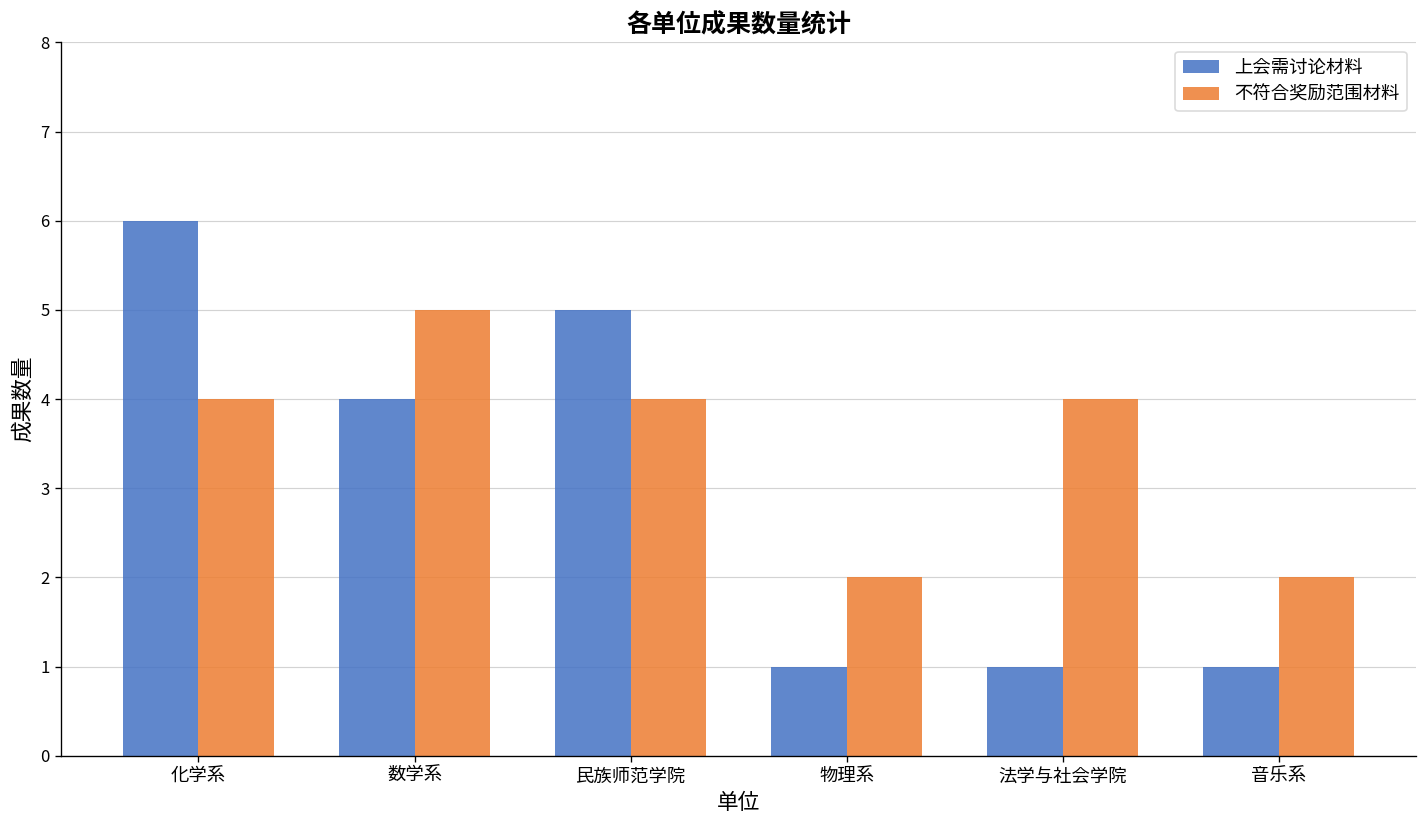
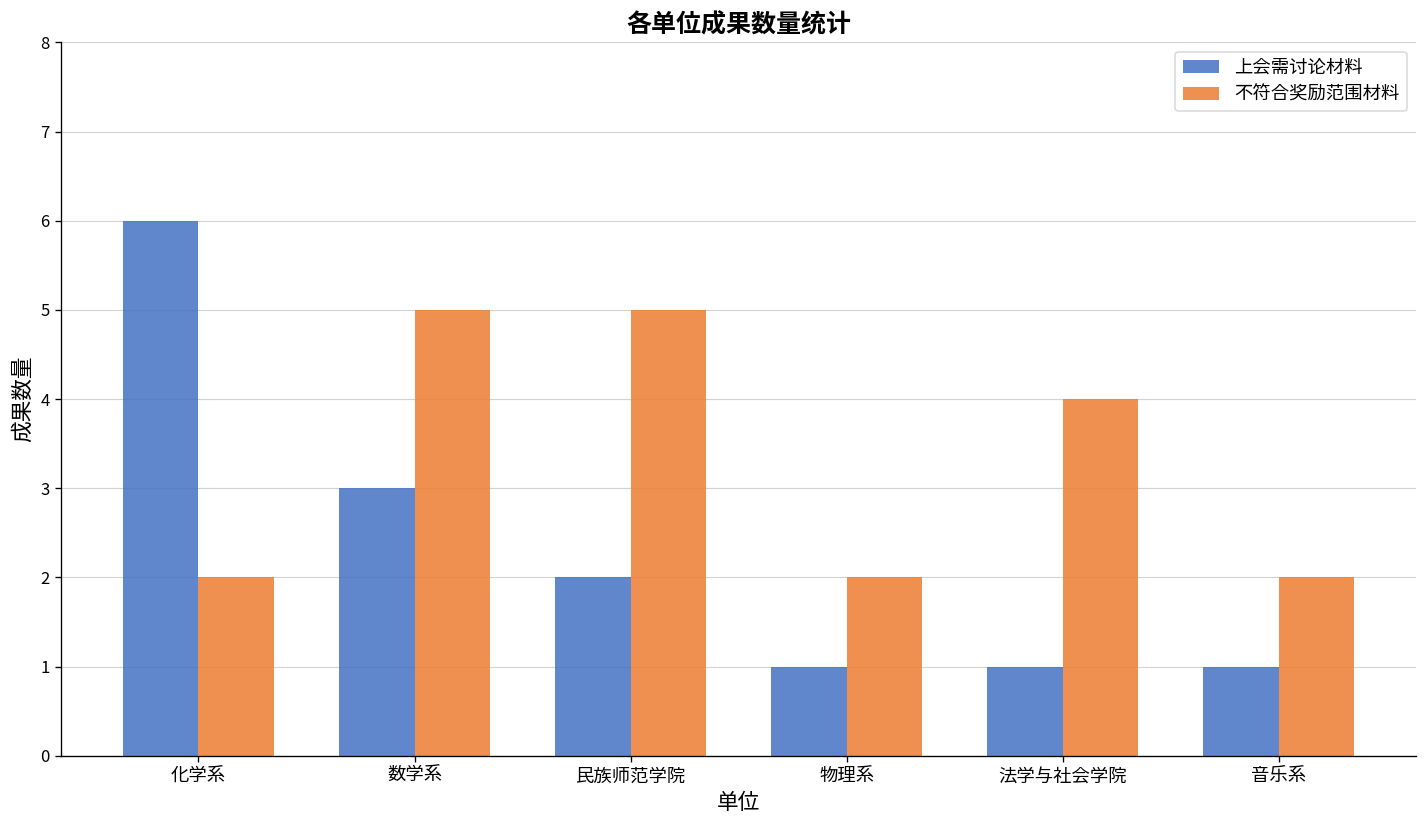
不符合奖励范围材料, 化学系: 4 -> 2
上会需讨论材料, 数学系: 4 -> 3
上会需讨论材料, 民族师范学院: 5 -> 2
不符合奖励范围材料, 民族师范学院: 4 -> 5
